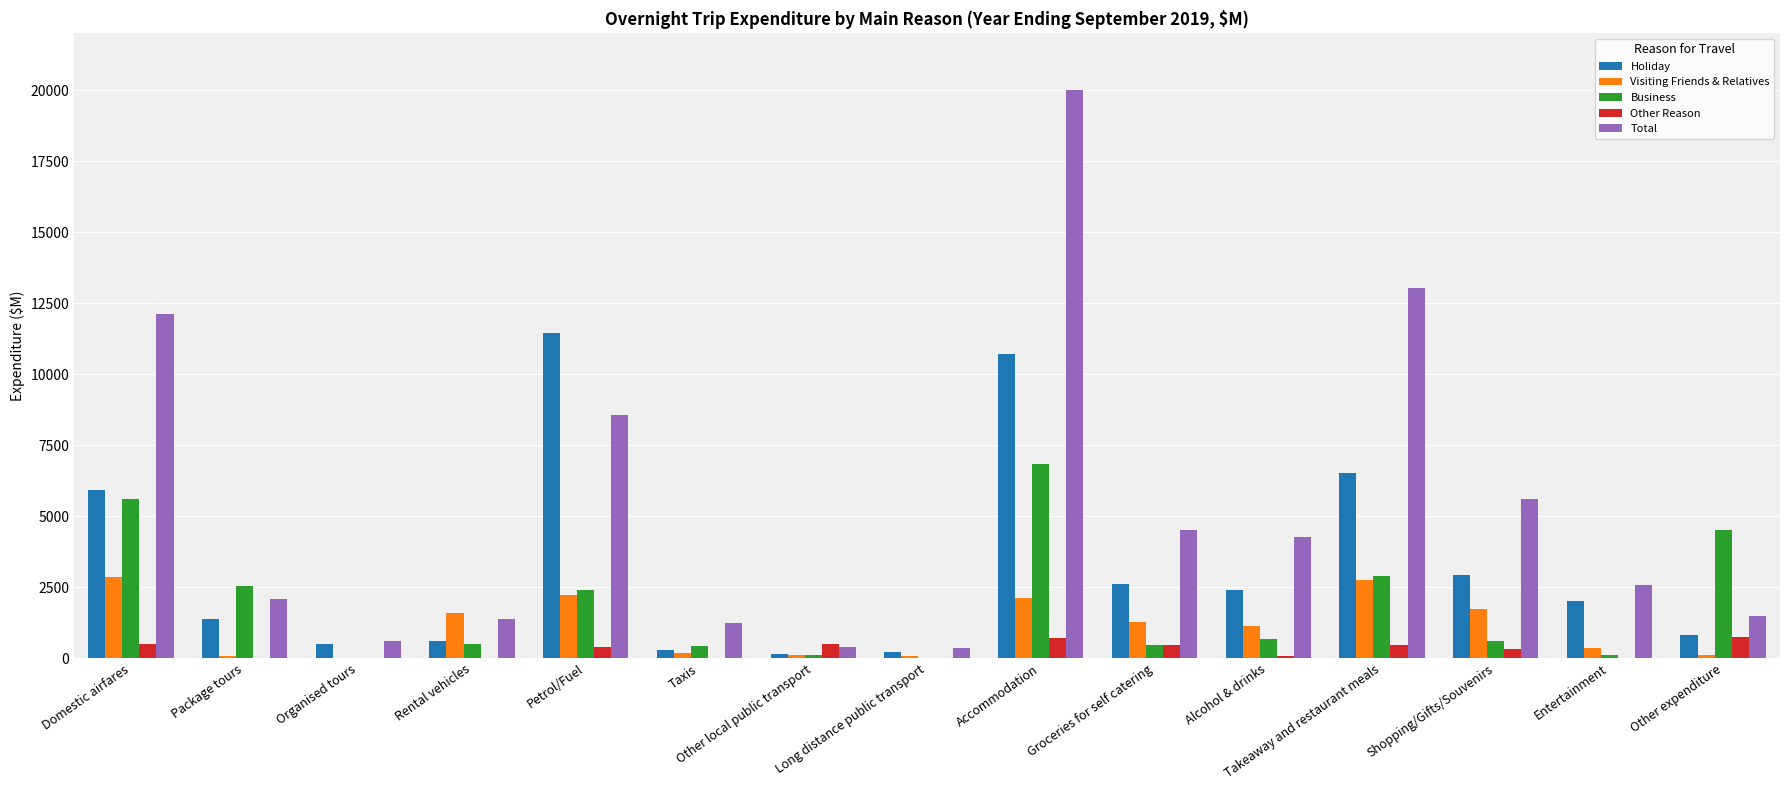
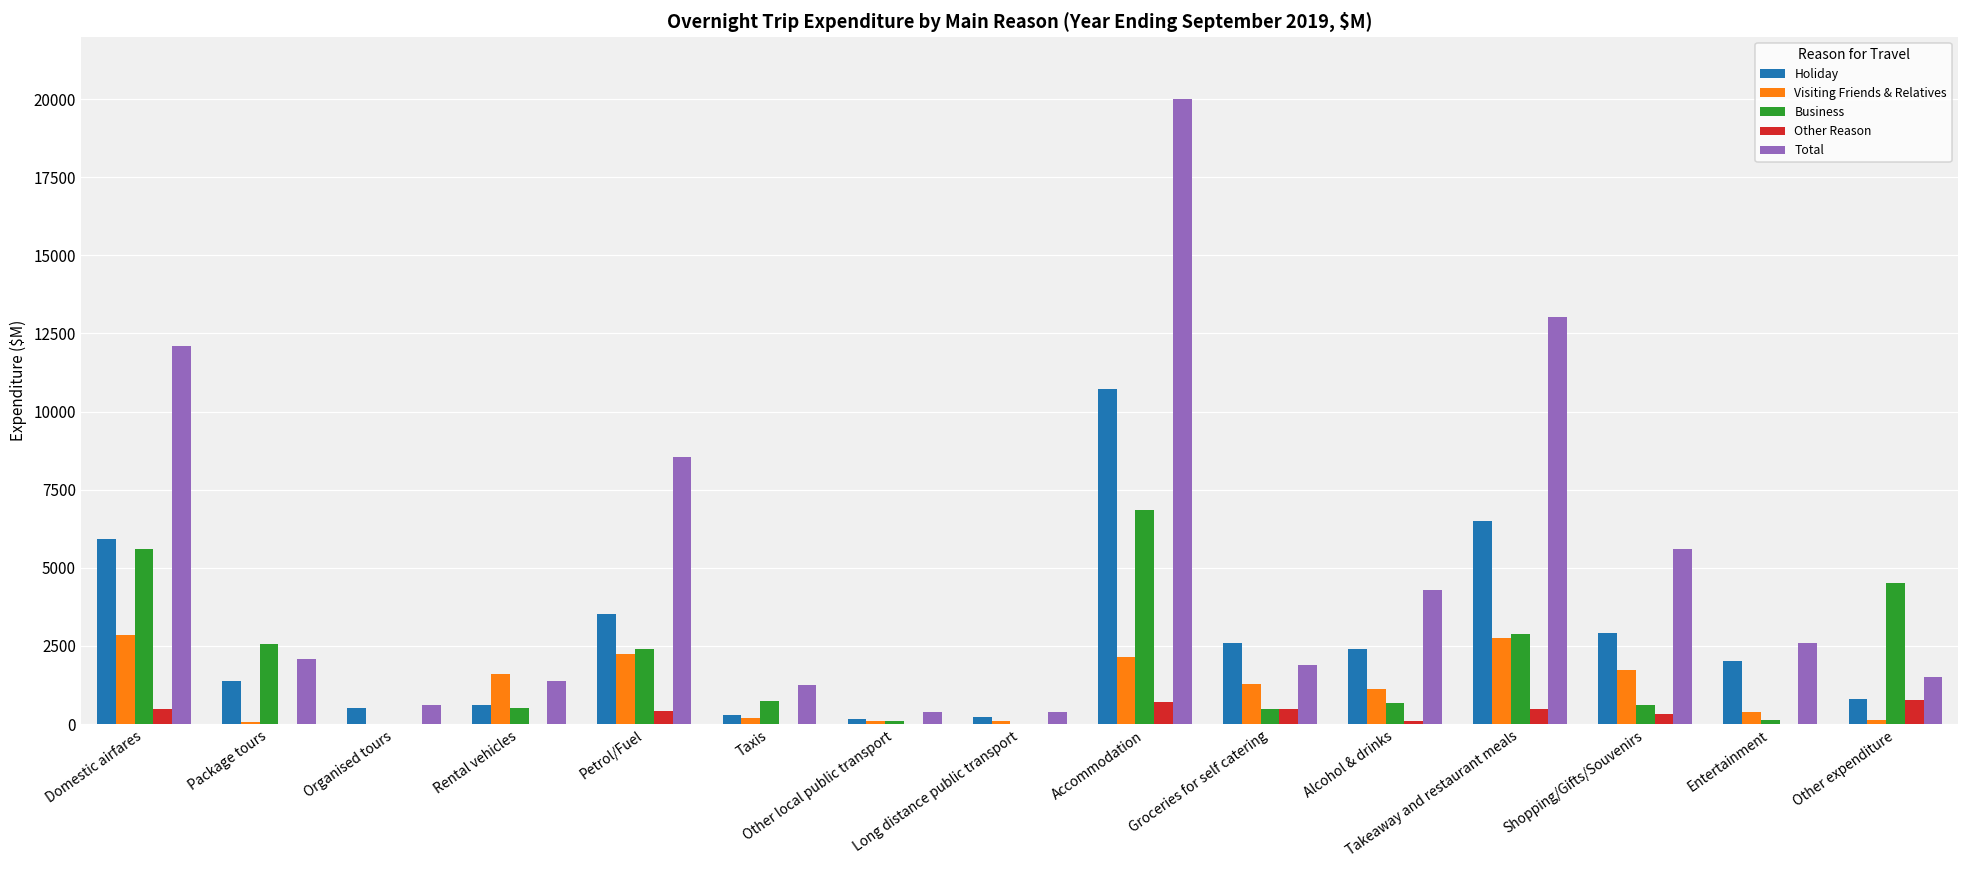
Holiday, Petrol/Fuel: 11400 -> 3500
Business, Taxis: 400 -> 700
Other Reason, Other local public transport: 500 -> 0
Total, Groceries for self catering: 4500 -> 1900
